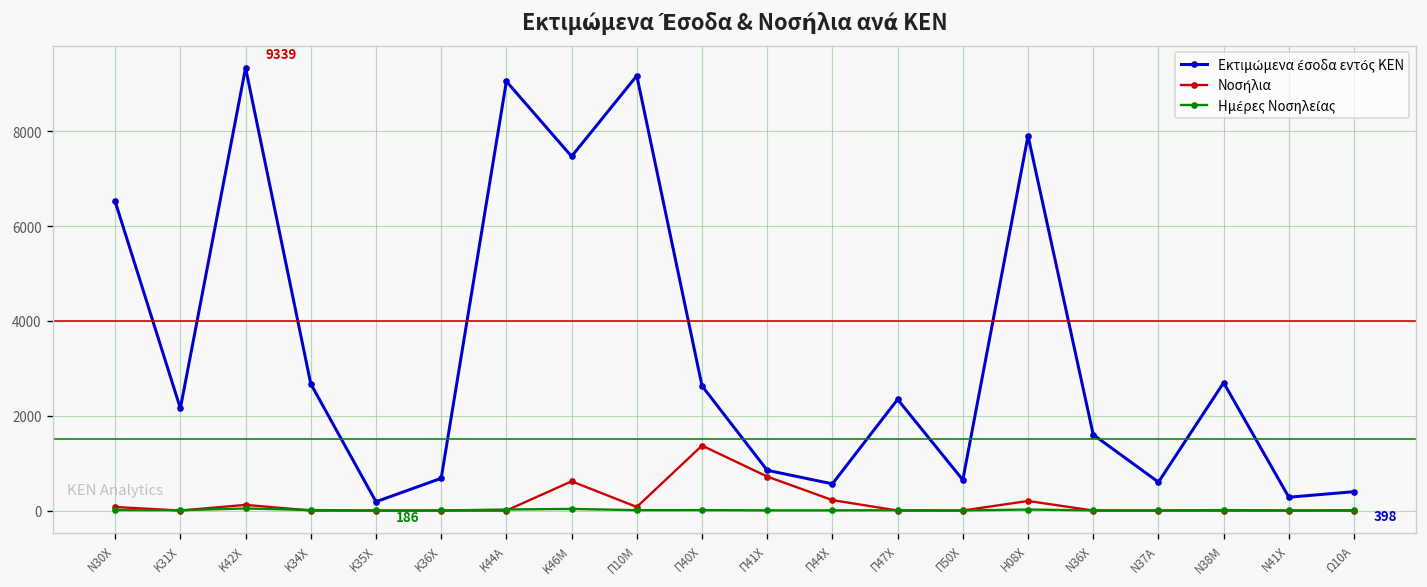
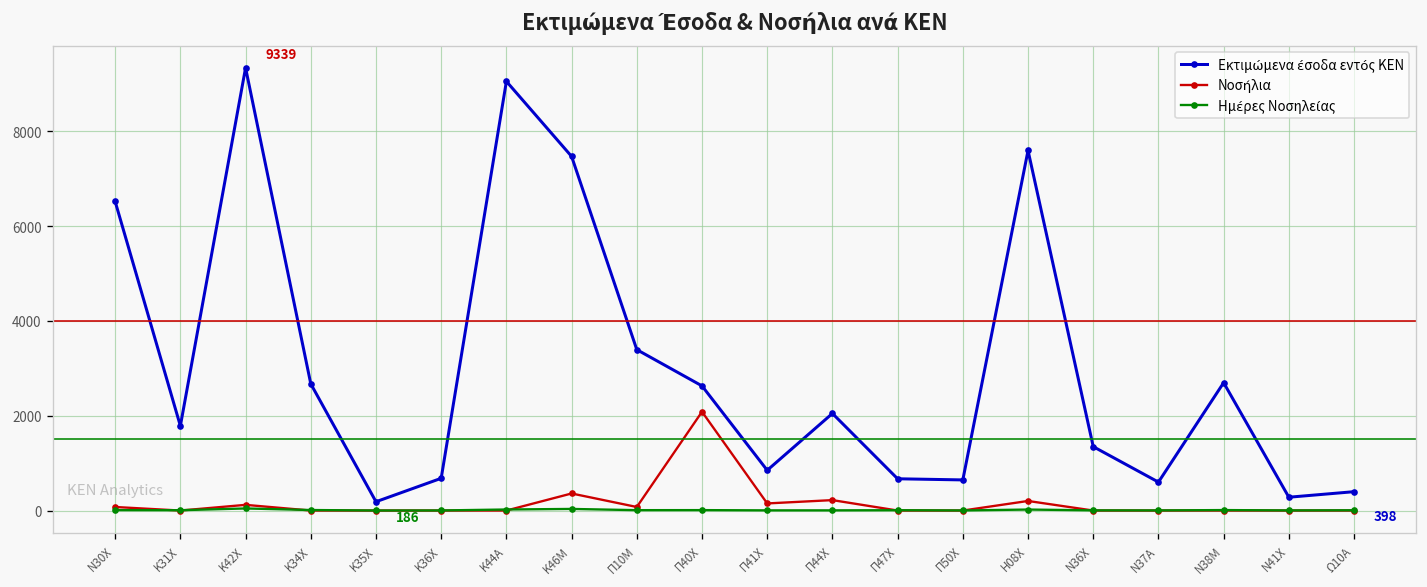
Εκτιμώμενα έσοδα εντός ΚΕΝ, Κ31Χ: 2200 -> 1800
Νοσήλια, Κ46Μ: 600 -> 400
Εκτιμώμενα έσοδα εντός ΚΕΝ, Π10Μ: 9200 -> 3400
Νοσήλια, Π40Χ: 1400 -> 2100
Νοσήλια, Π41Χ: 700 -> 200
Εκτιμώμενα έσοδα εντός ΚΕΝ, Π44Χ: 600 -> 2000
Εκτιμώμενα έσοδα εντός ΚΕΝ, Π47Χ: 2300 -> 700
Εκτιμώμενα έσοδα εντός ΚΕΝ, Η08Χ: 7900 -> 7600
Εκτιμώμενα έσοδα εντός ΚΕΝ, Ν36Χ: 1600 -> 1300
